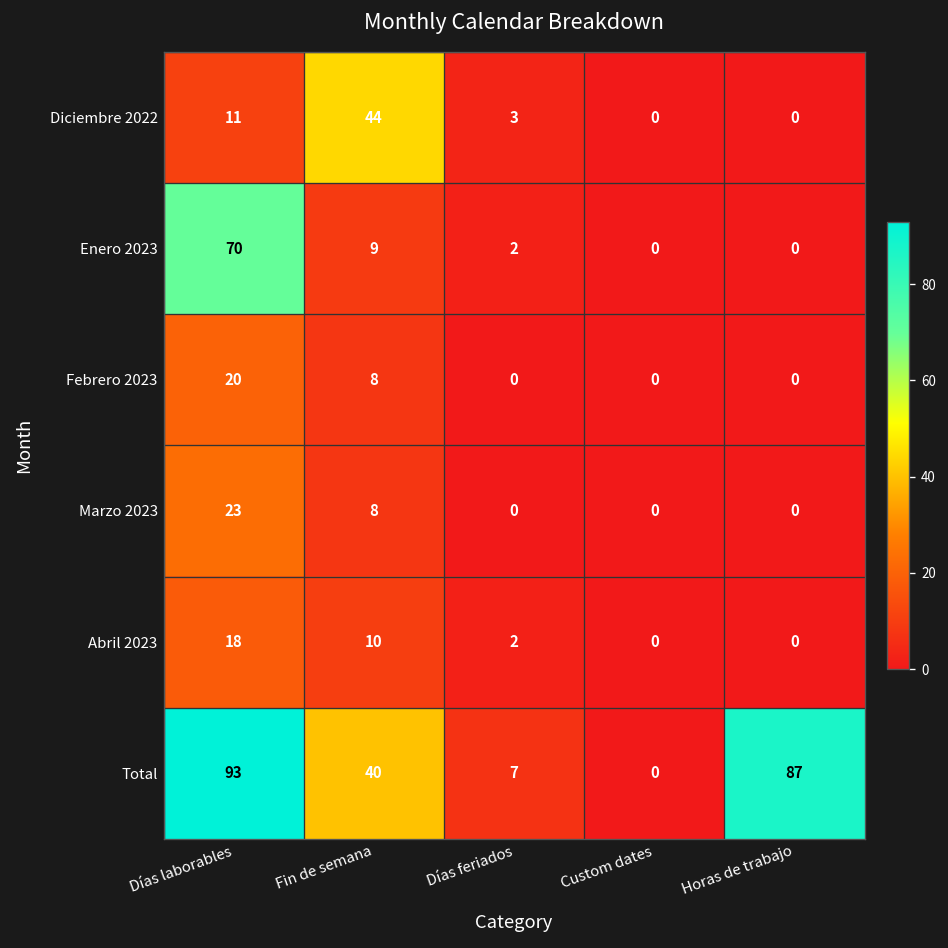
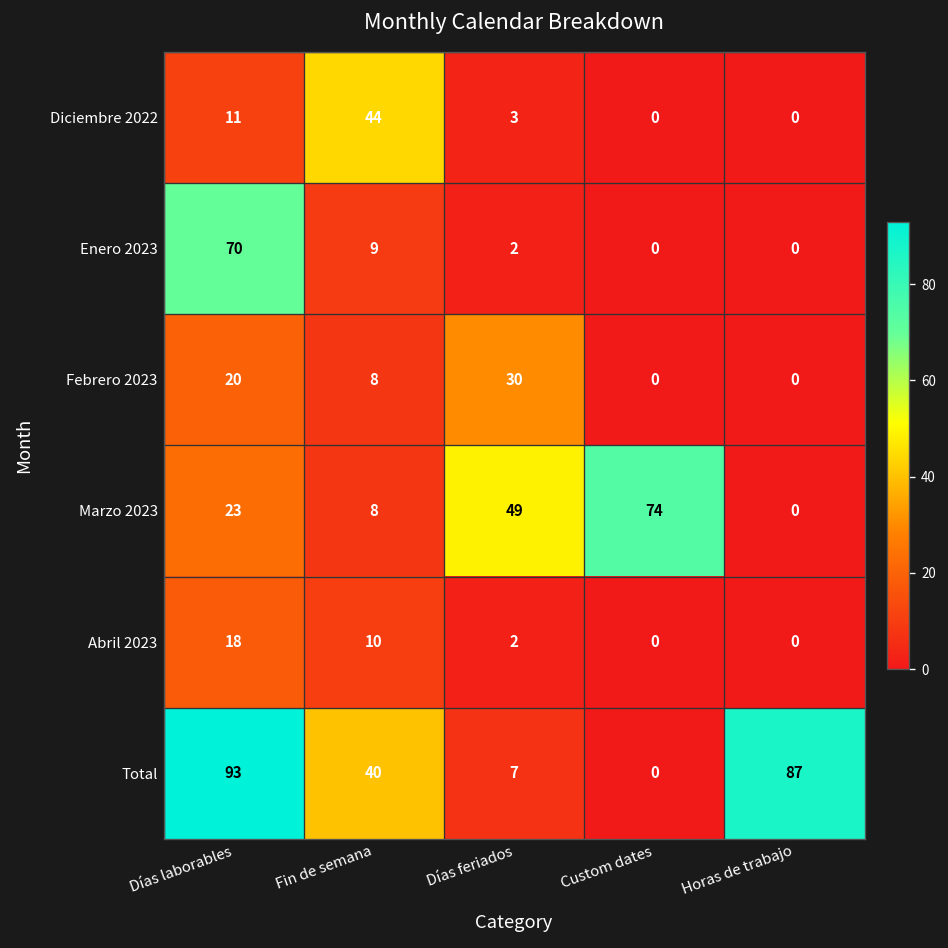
Febrero 2023, Días feriados: 0 -> 30
Marzo 2023, Días feriados: 0 -> 49
Marzo 2023, Custom dates: 0 -> 74
